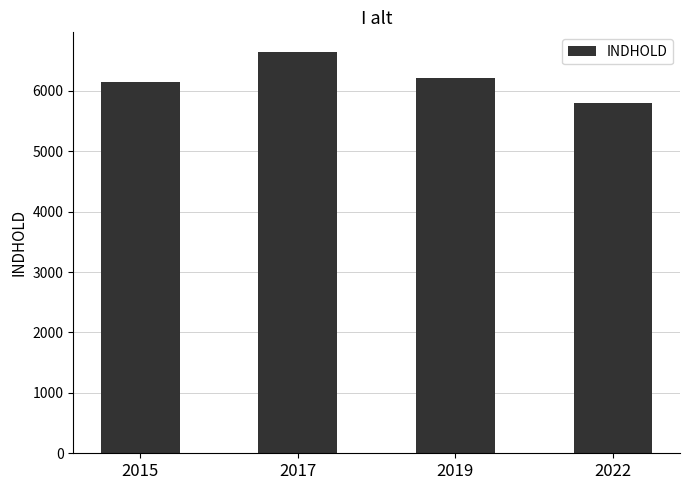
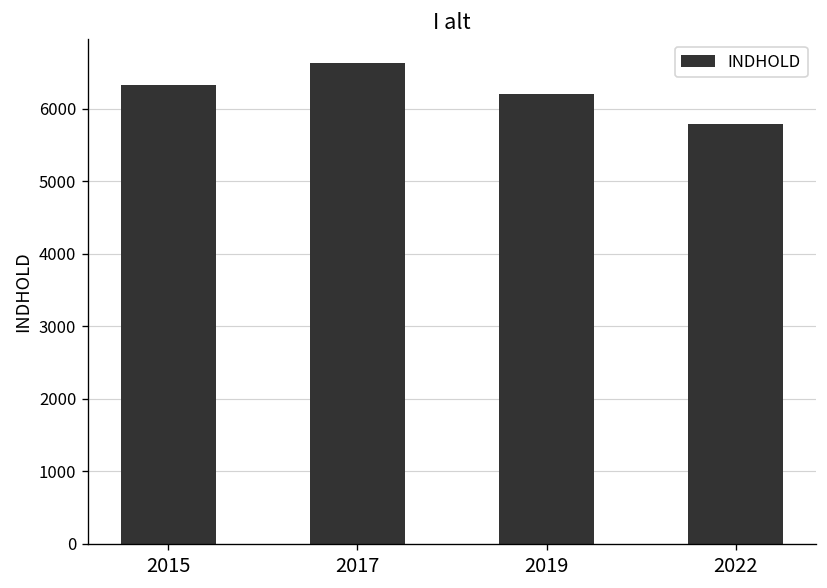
2015: 6100 -> 6300
